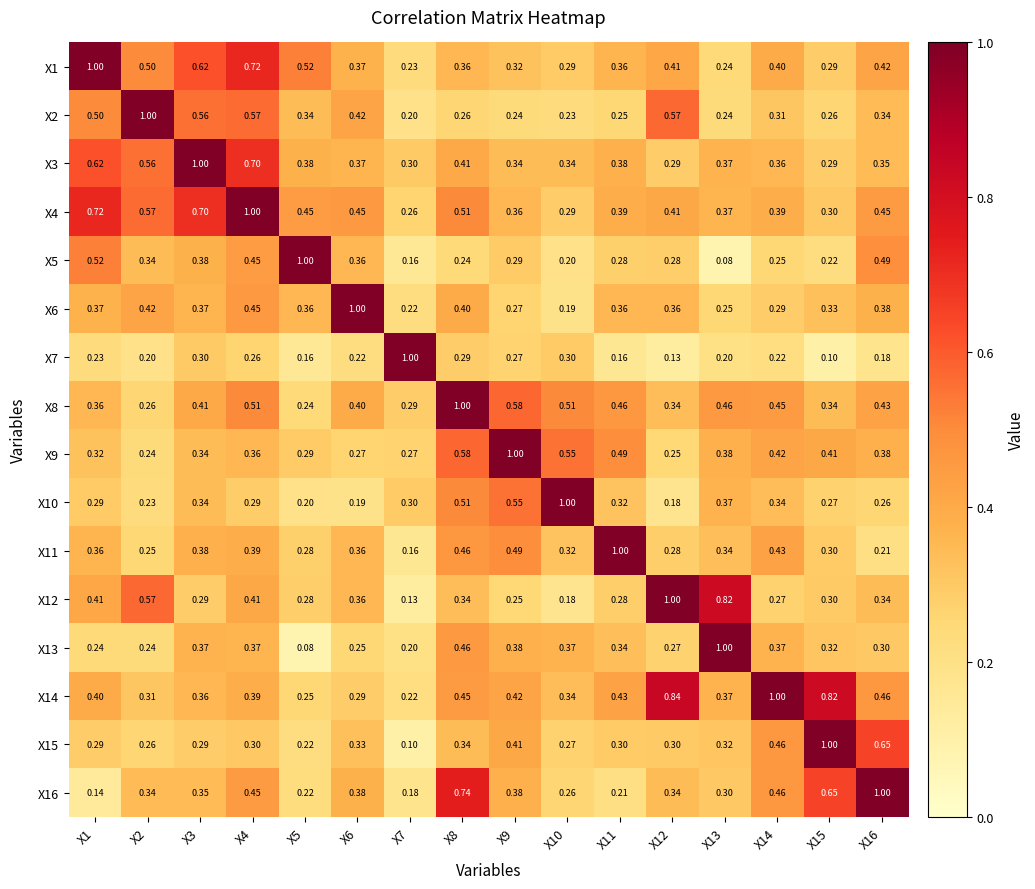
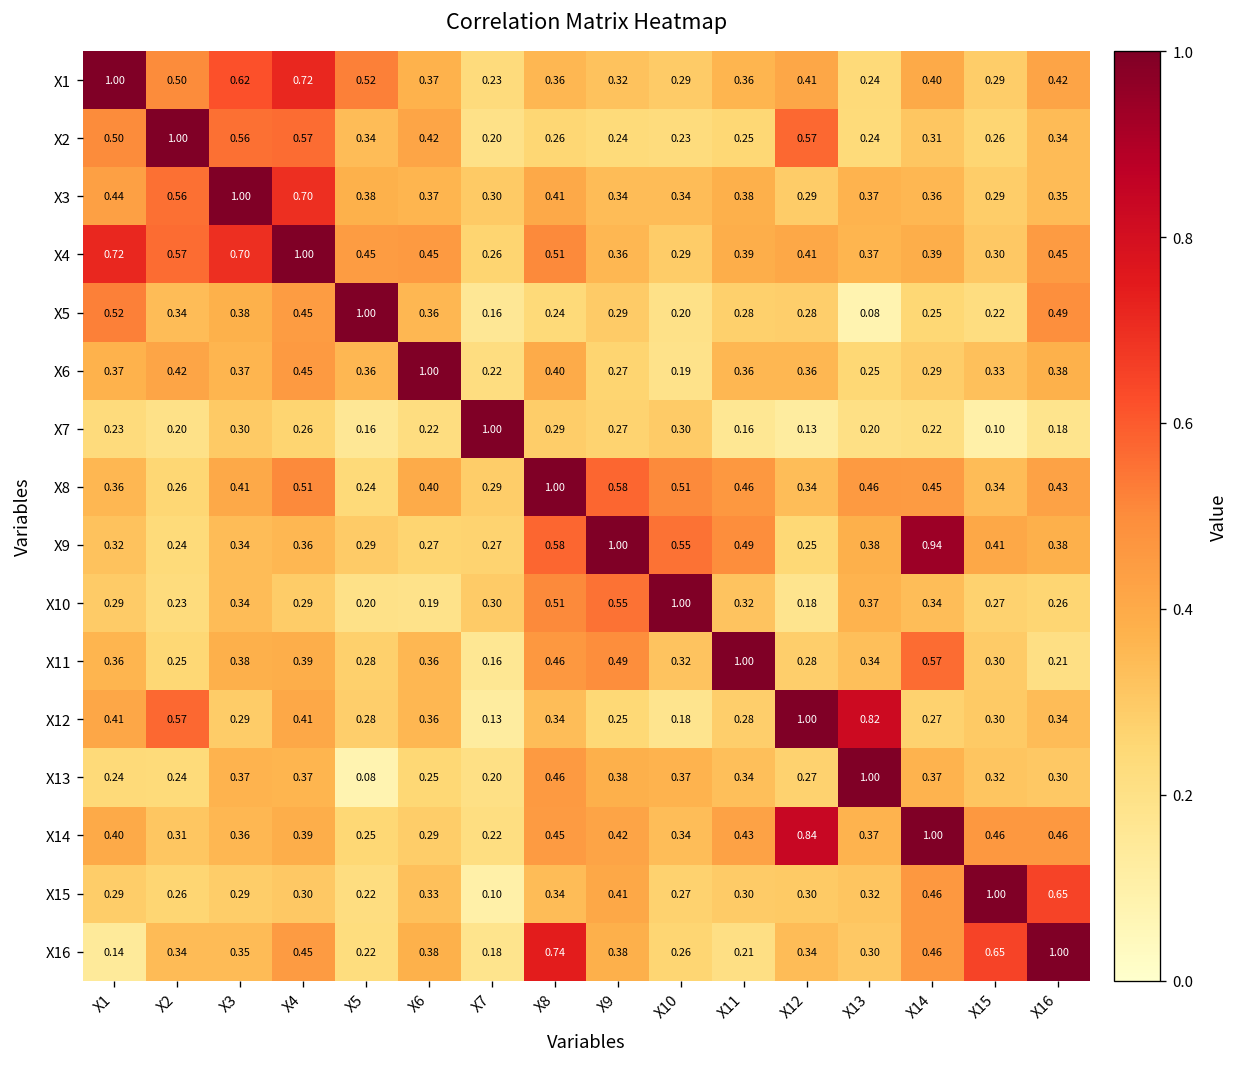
X3, X1: 0.62 -> 0.44
X9, X14: 0.42 -> 0.94
X11, X14: 0.43 -> 0.57
X14, X15: 0.82 -> 0.46
